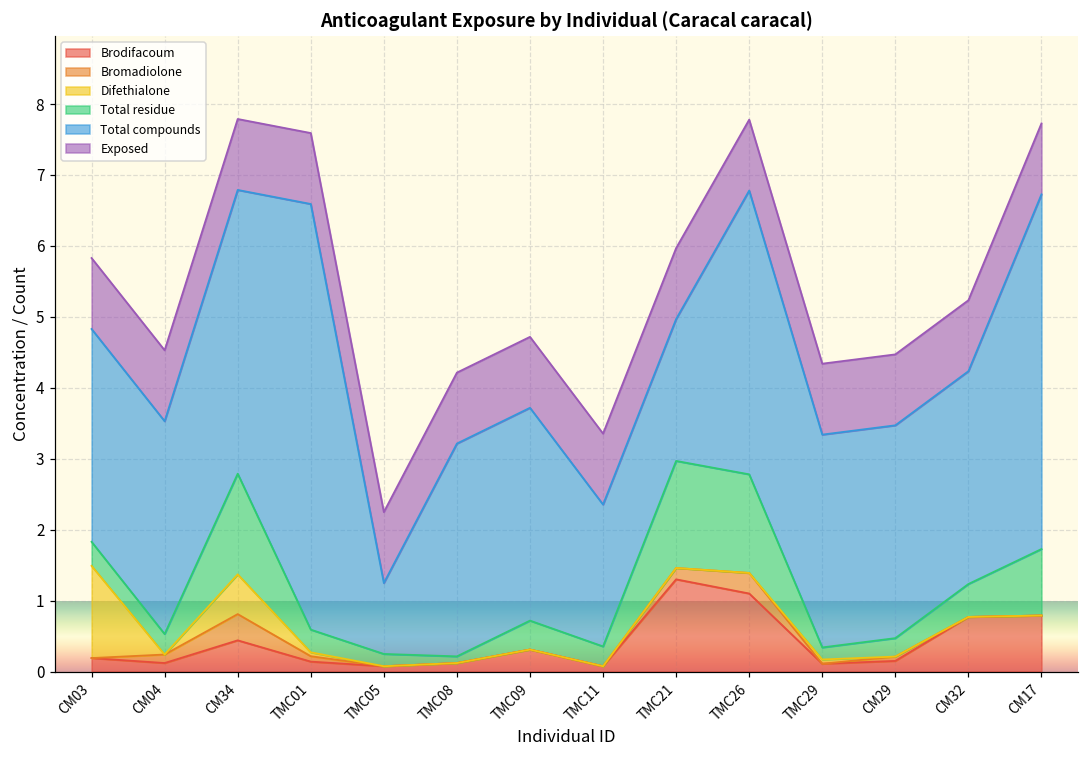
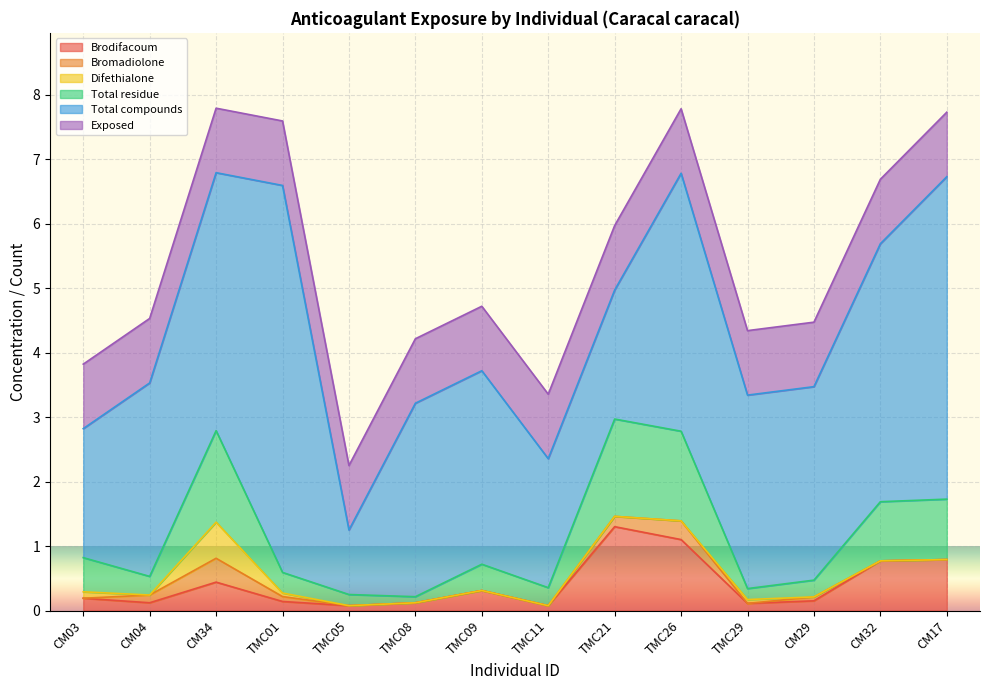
Difethialone, CM03: 1.3 -> 0.1
Total residue, CM03: 0.3 -> 0.5
Total compounds, CM03: 3 -> 2
Total residue, CM32: 0.5 -> 0.9
Total compounds, CM32: 3 -> 4
